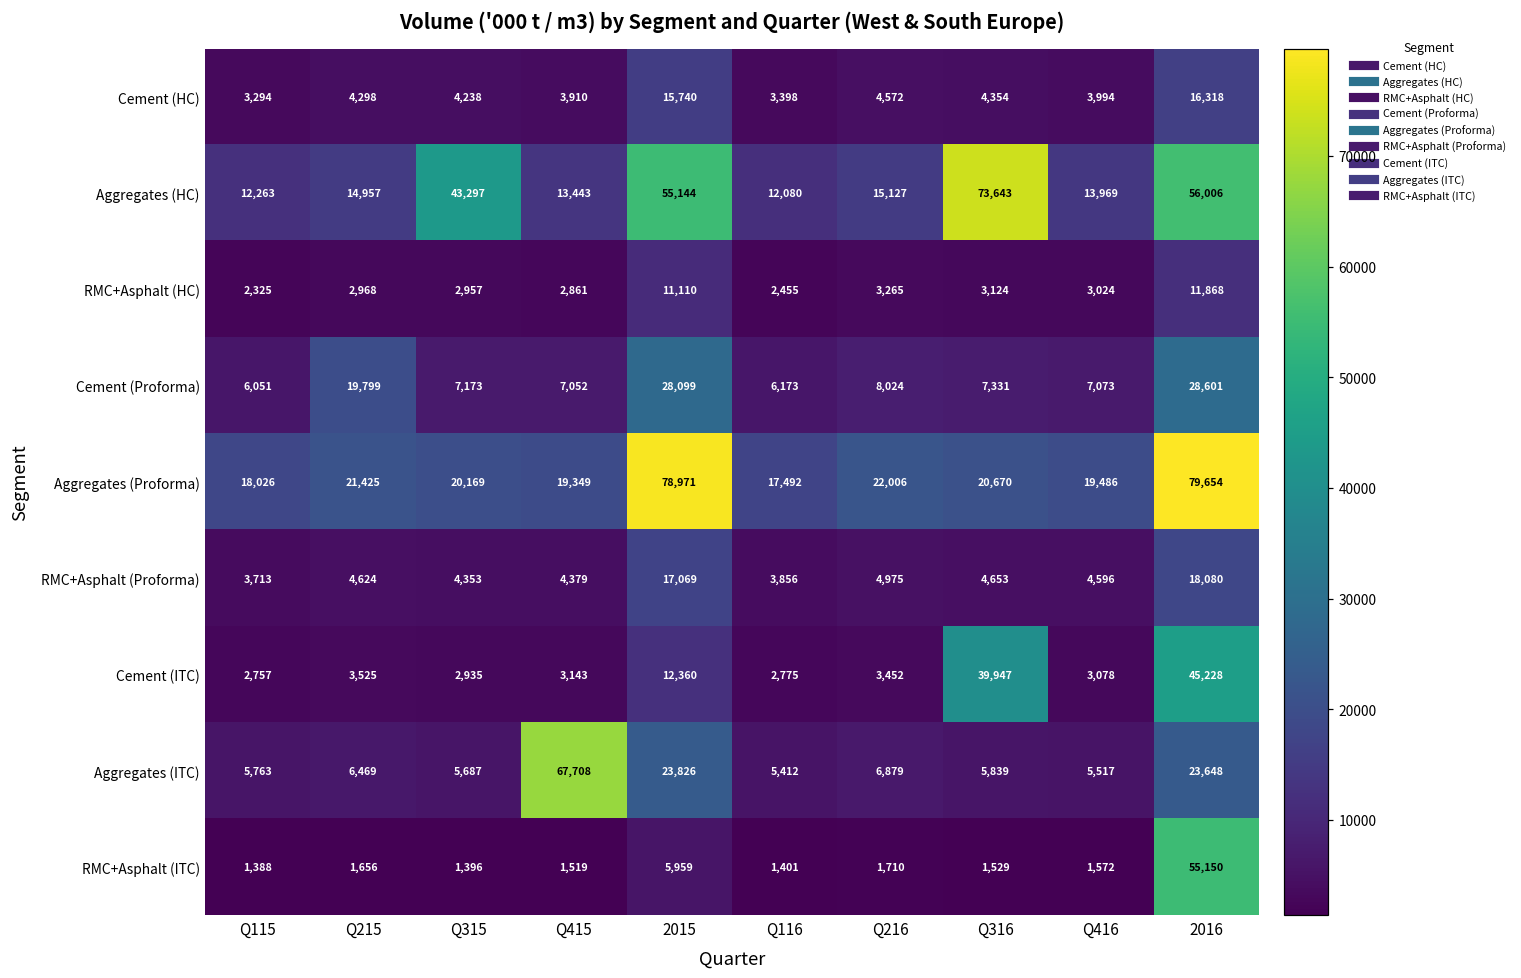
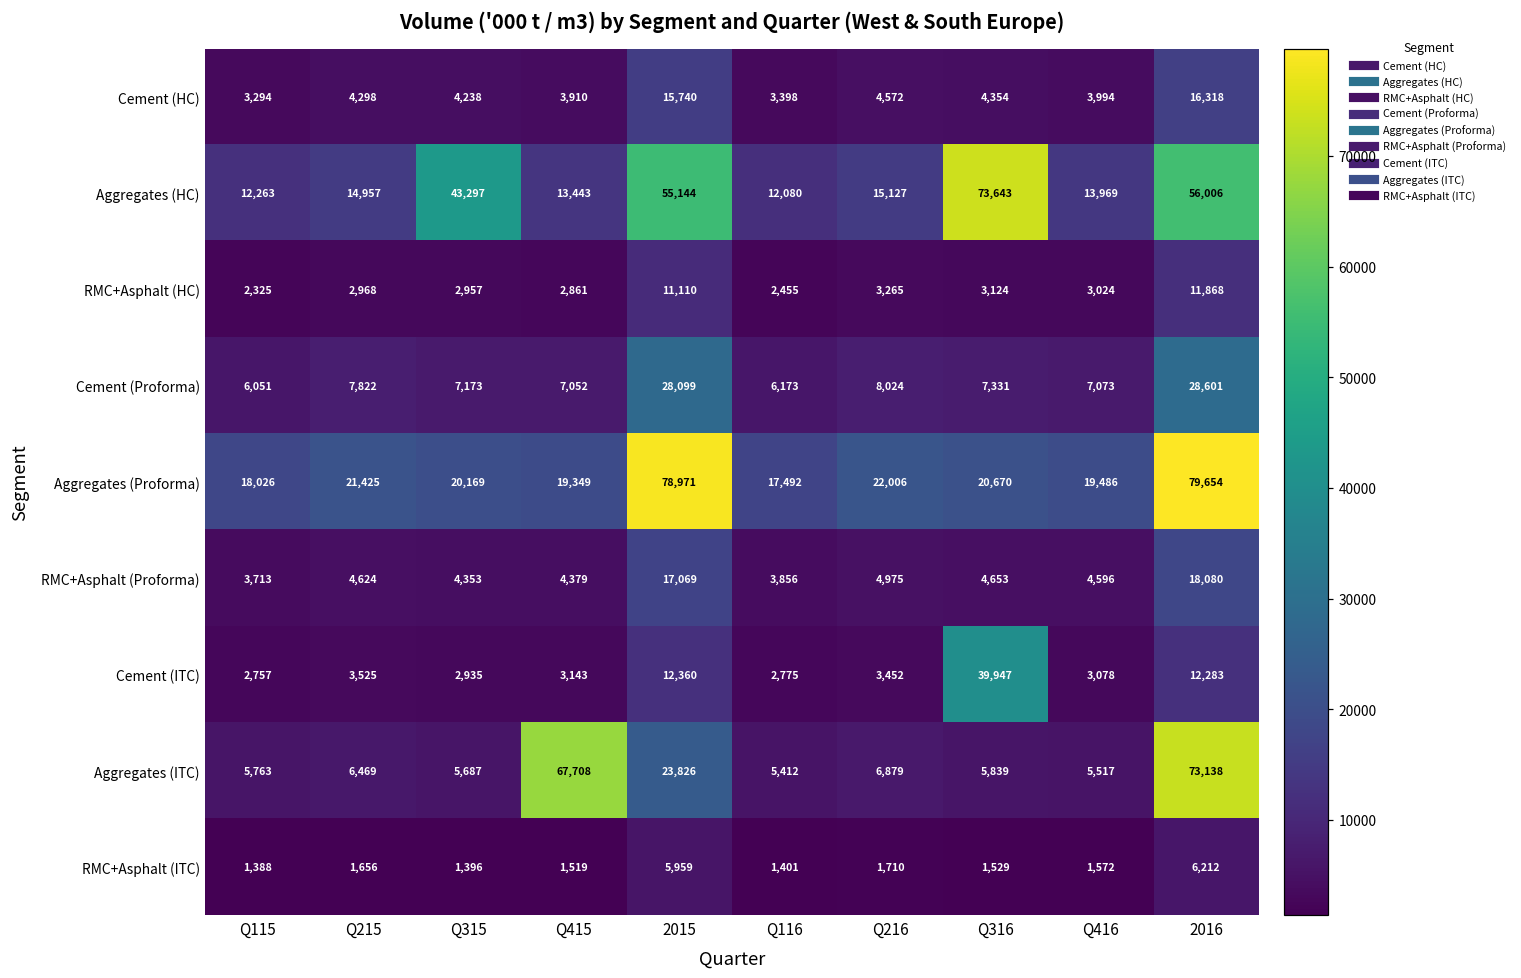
Cement (Proforma), Q215: 19,799 -> 7,822
Cement (ITC), 2016: 45,228 -> 12,283
Aggregates (ITC), 2016: 23,648 -> 73,138
RMC+Asphalt (ITC), 2016: 55,150 -> 6,212
